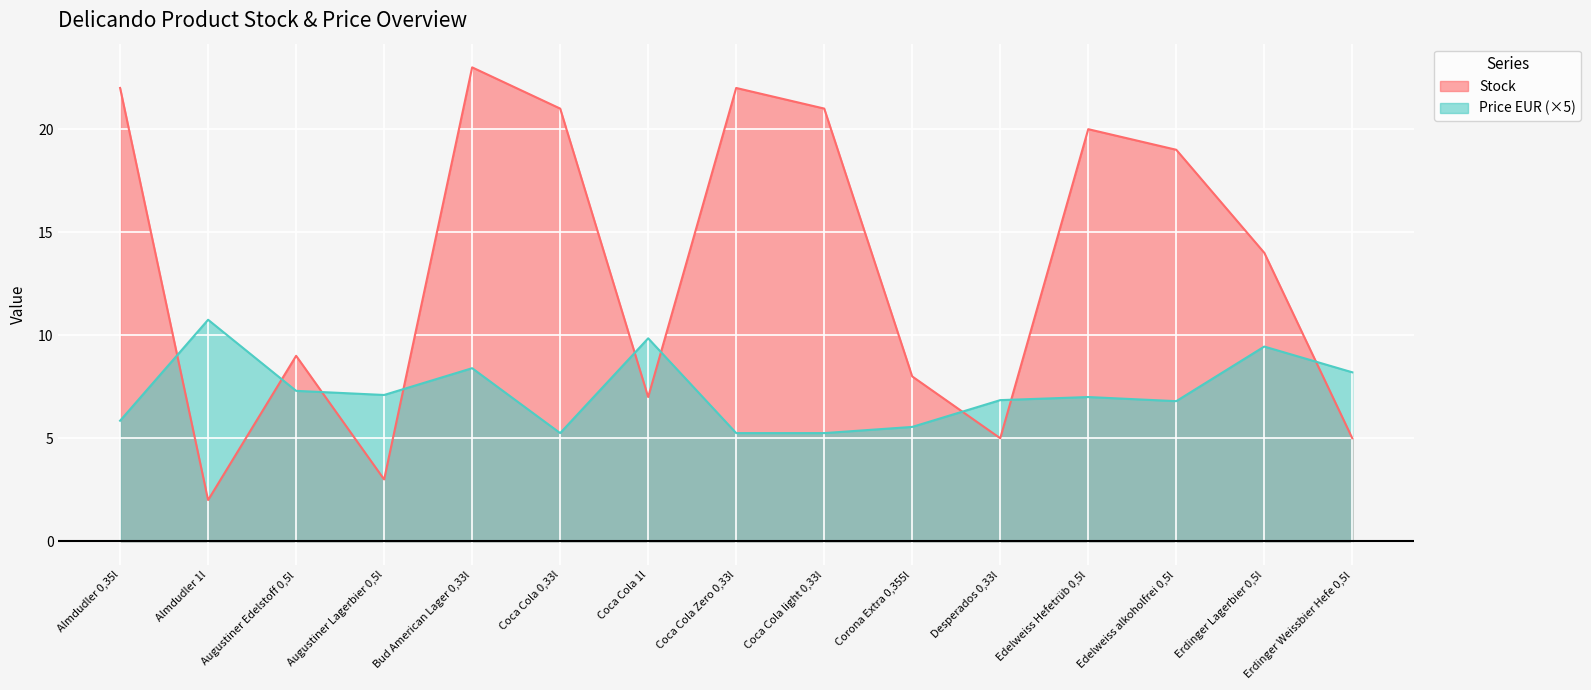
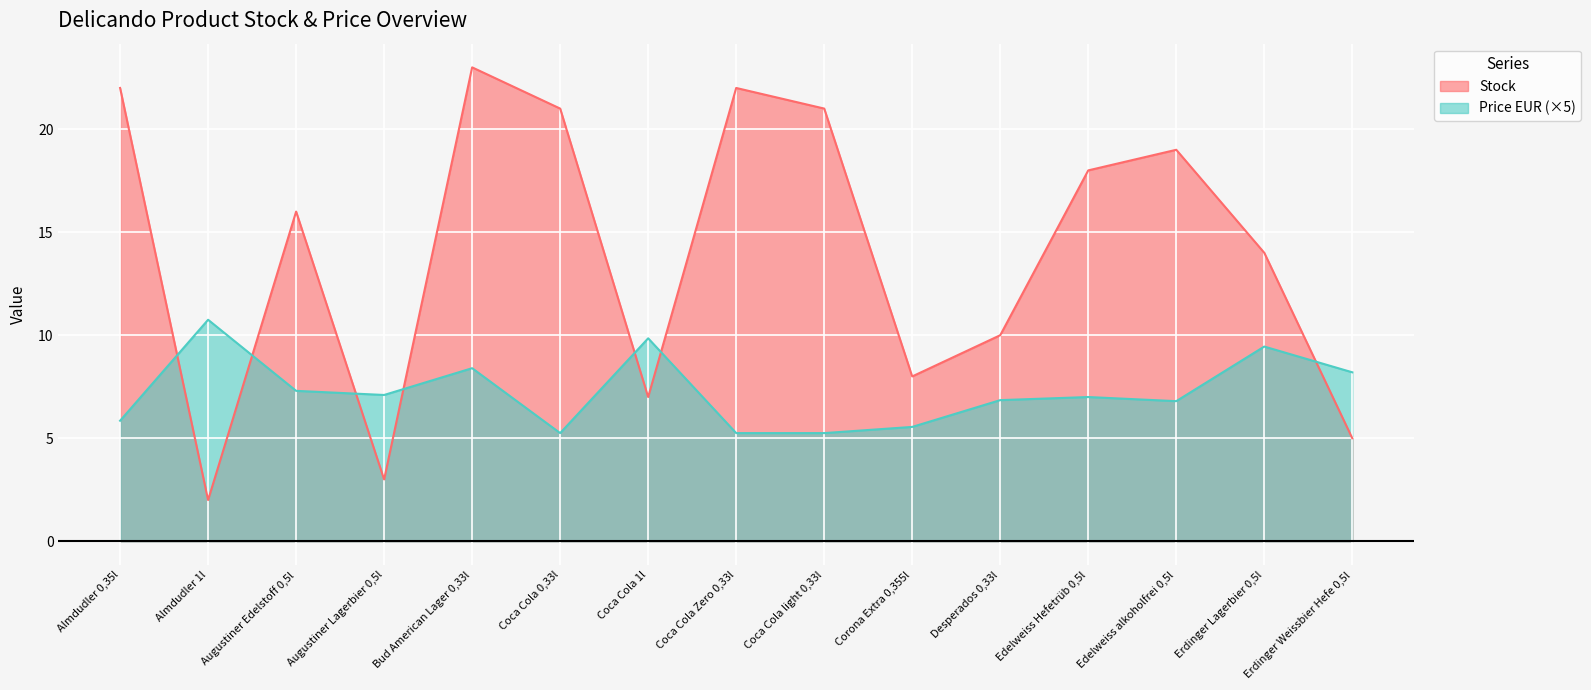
Stock, Augustiner Edelstoff 0,5l: 9 -> 16
Stock, Desperados 0,33l: 5 -> 10
Stock, Edelweiss Hefetrüb 0,5l: 20 -> 18
